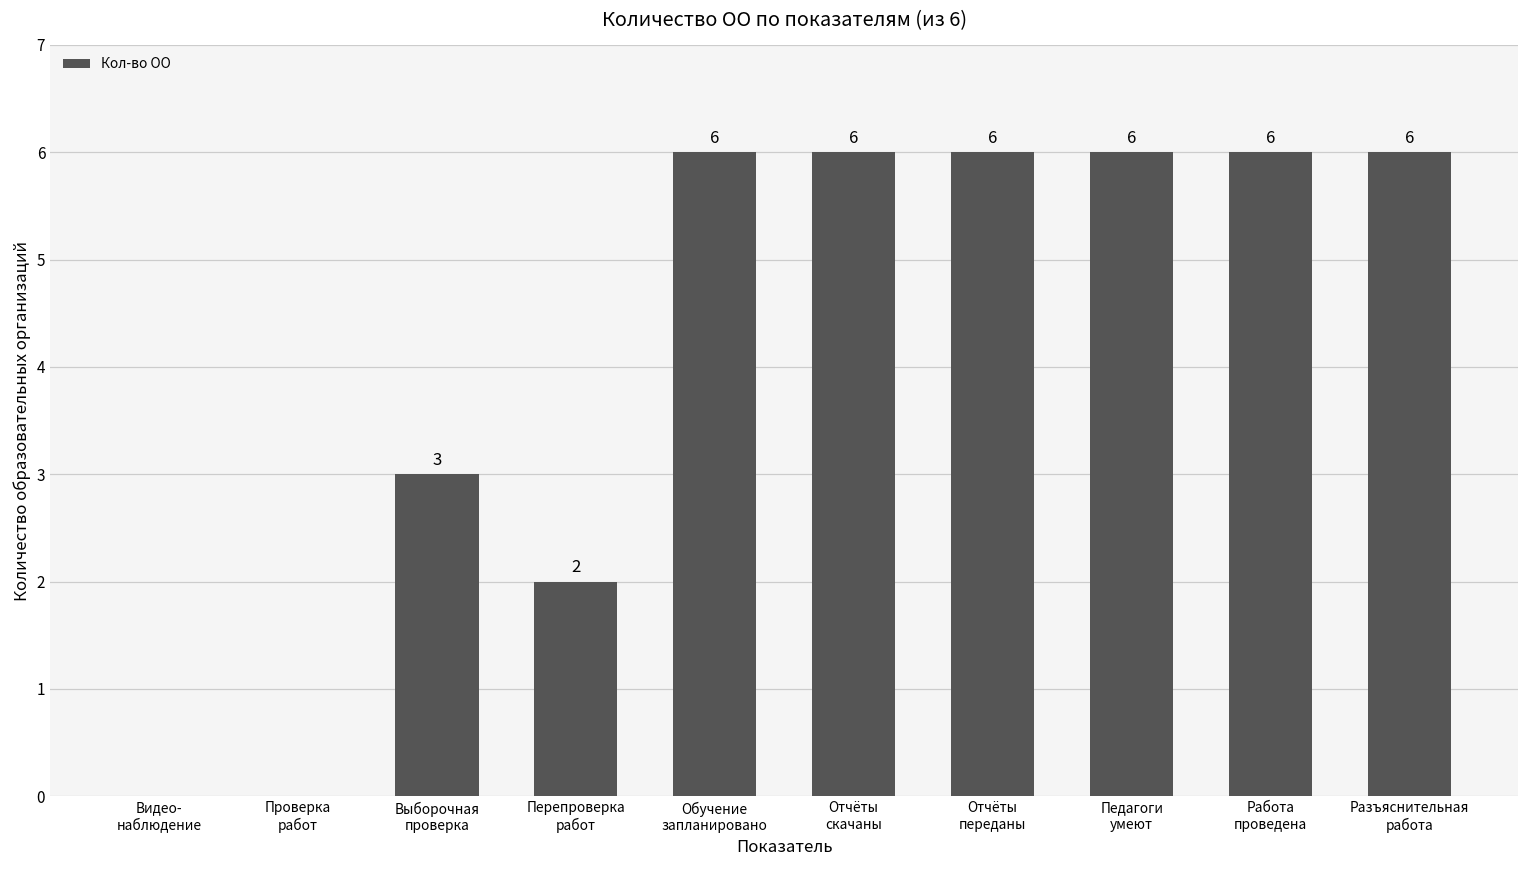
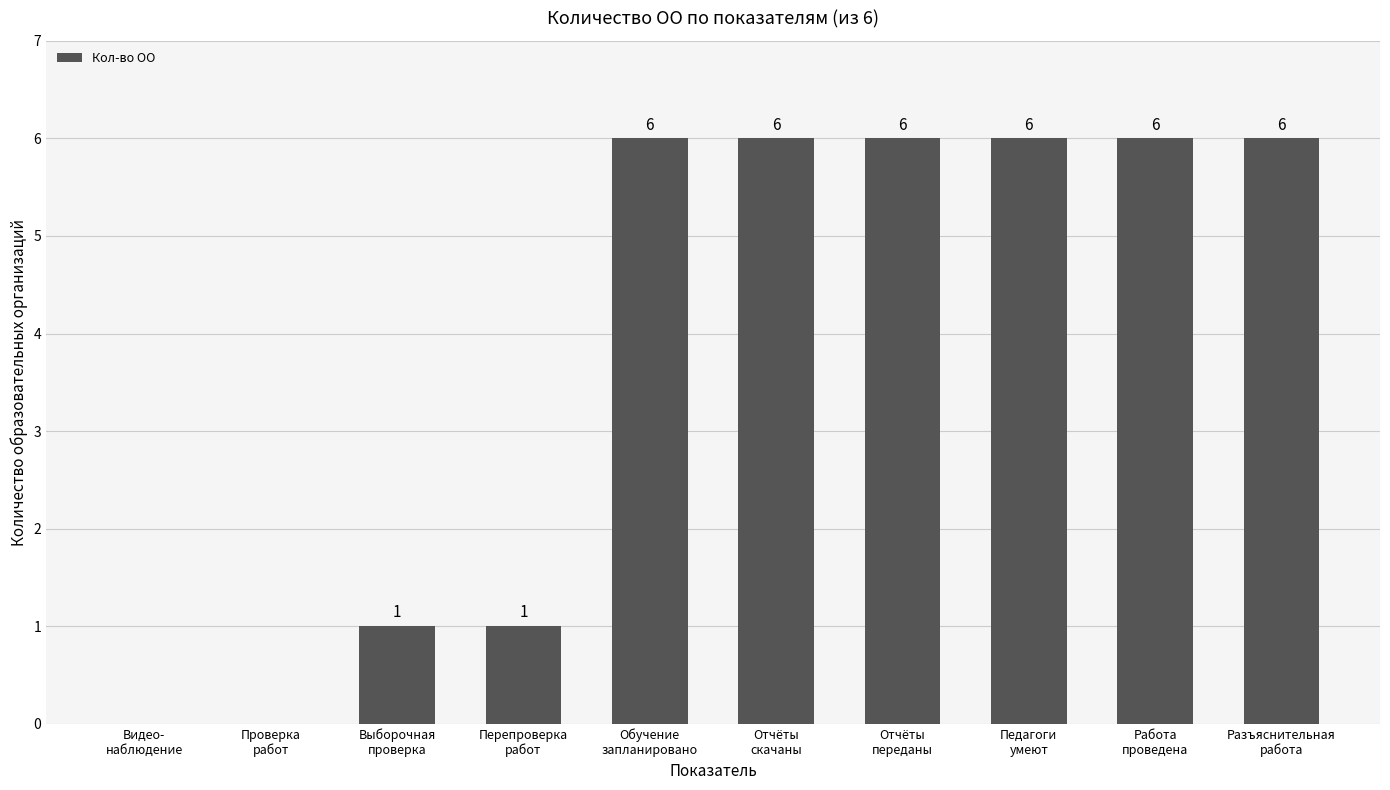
Выборочная проверка: 3 -> 1
Перепроверка работ: 2 -> 1
